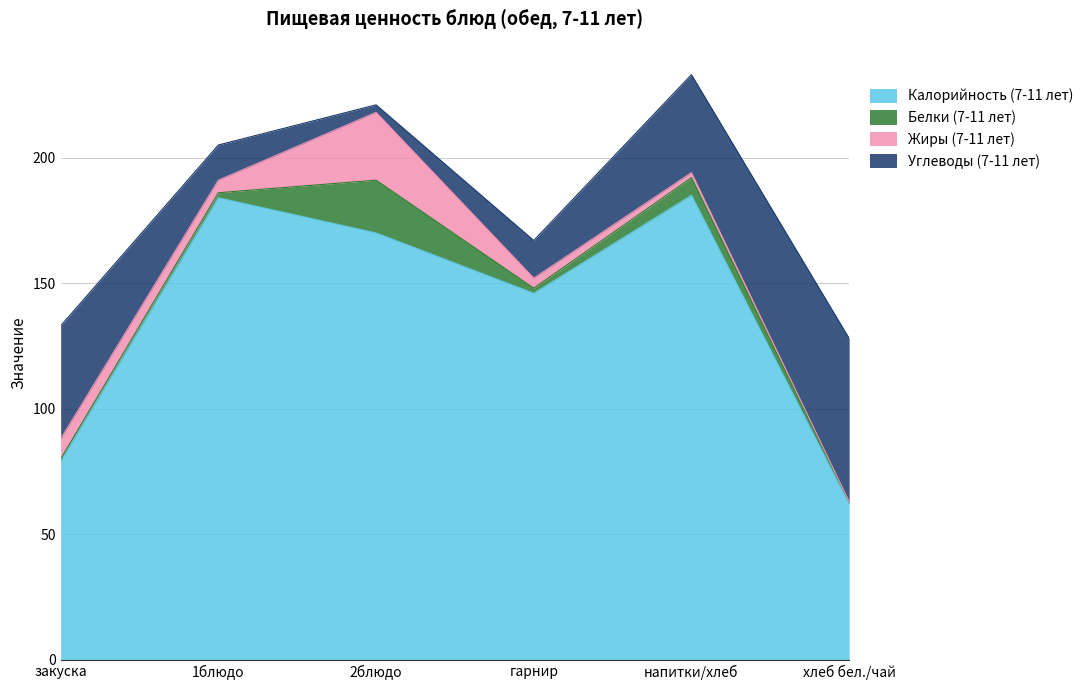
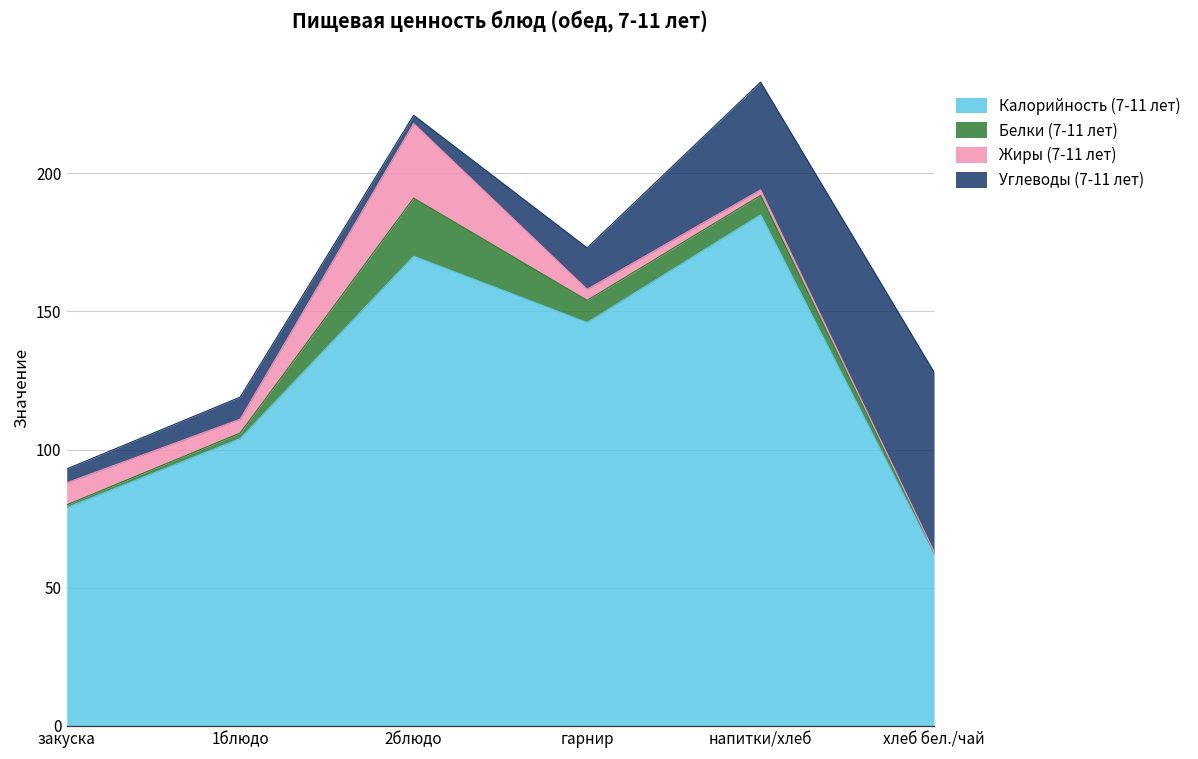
Углеводы (7-11 лет), закуска: 45 -> 5
Калорийность (7-11 лет), 1блюдо: 184 -> 104
Углеводы (7-11 лет), 1блюдо: 14 -> 8
Белки (7-11 лет), гарнир: 2 -> 8
